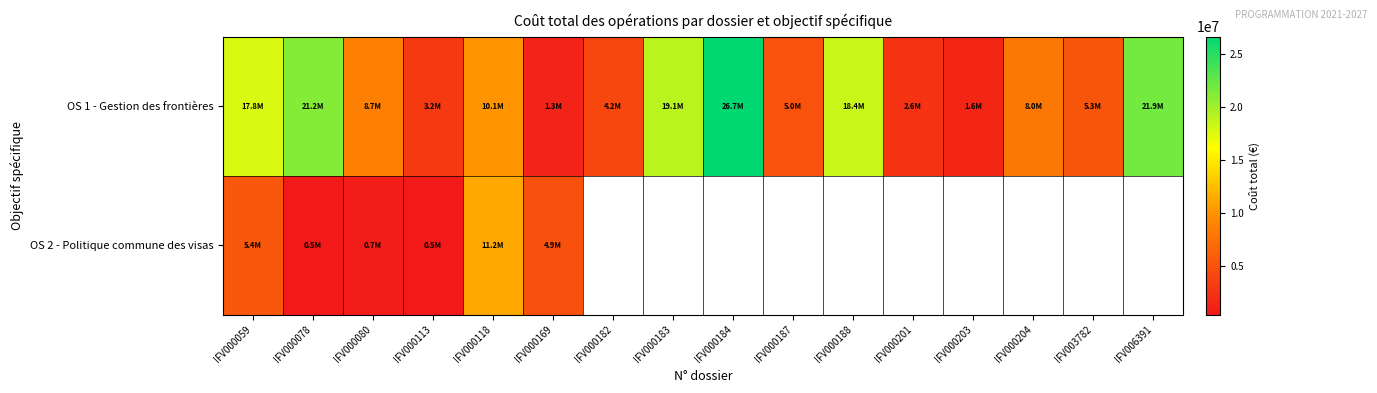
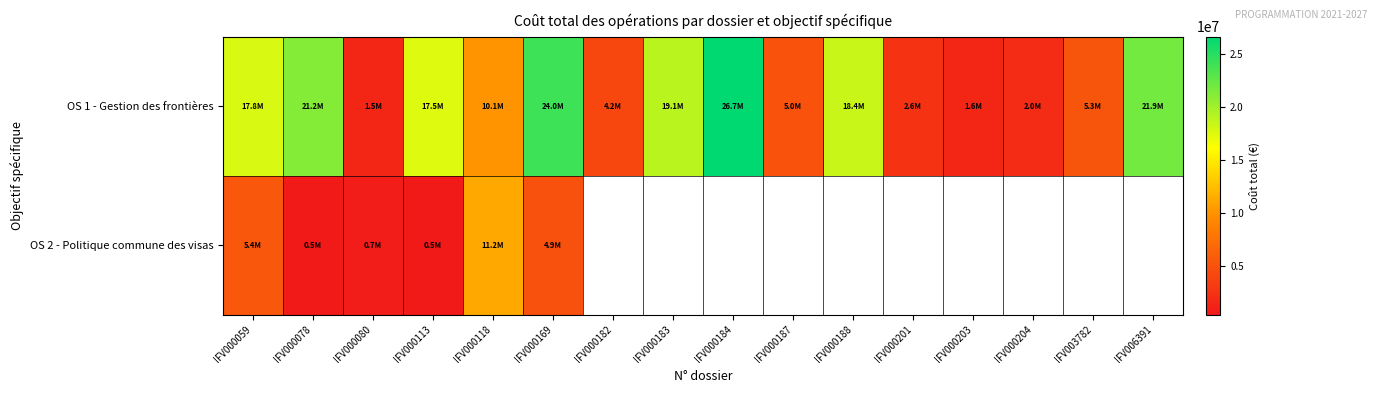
OS 1 - Gestion des frontières, IFV000080: 8.7M -> 1.5M
OS 1 - Gestion des frontières, IFV000113: 3.2M -> 17.5M
OS 1 - Gestion des frontières, IFV000169: 1.3M -> 24.0M
OS 1 - Gestion des frontières, IFV000204: 8.0M -> 2.0M
